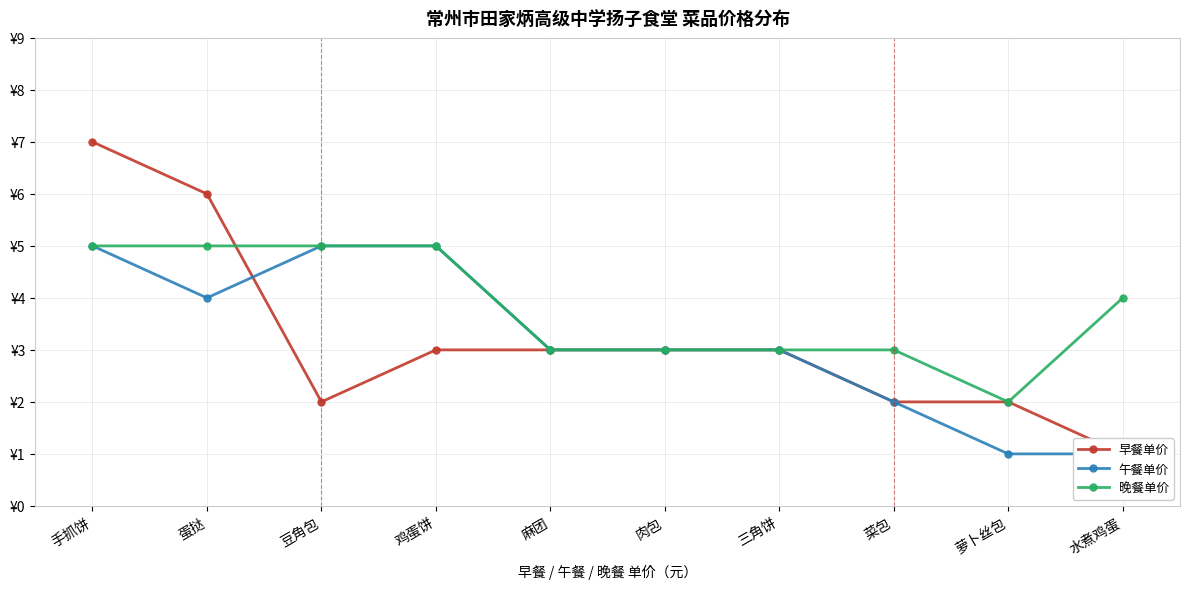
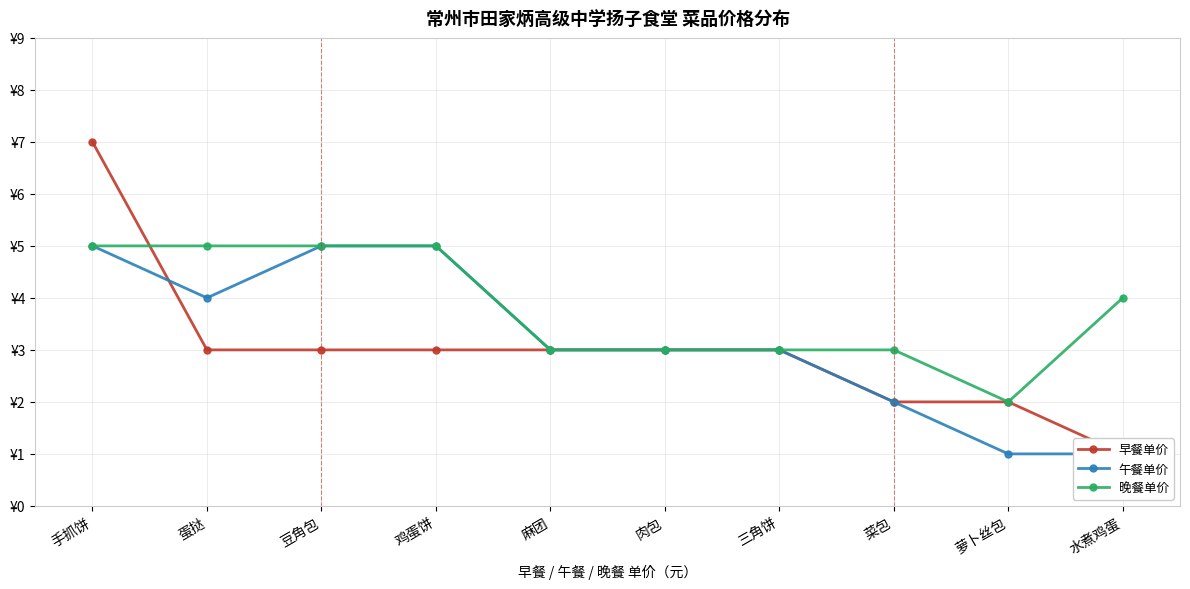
早餐单价, 蛋挞: ¥6 -> ¥3
早餐单价, 豆角包: ¥2 -> ¥3
